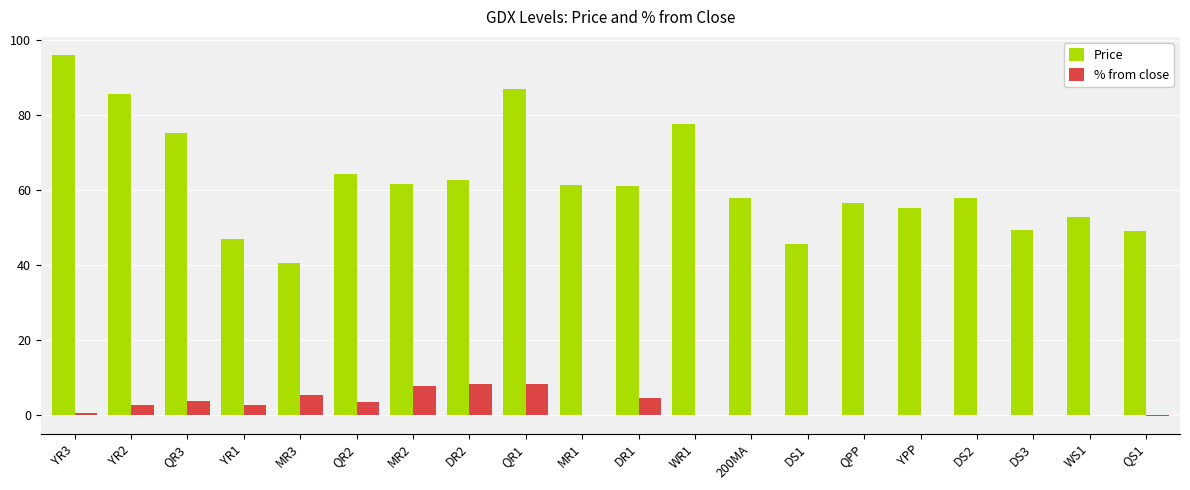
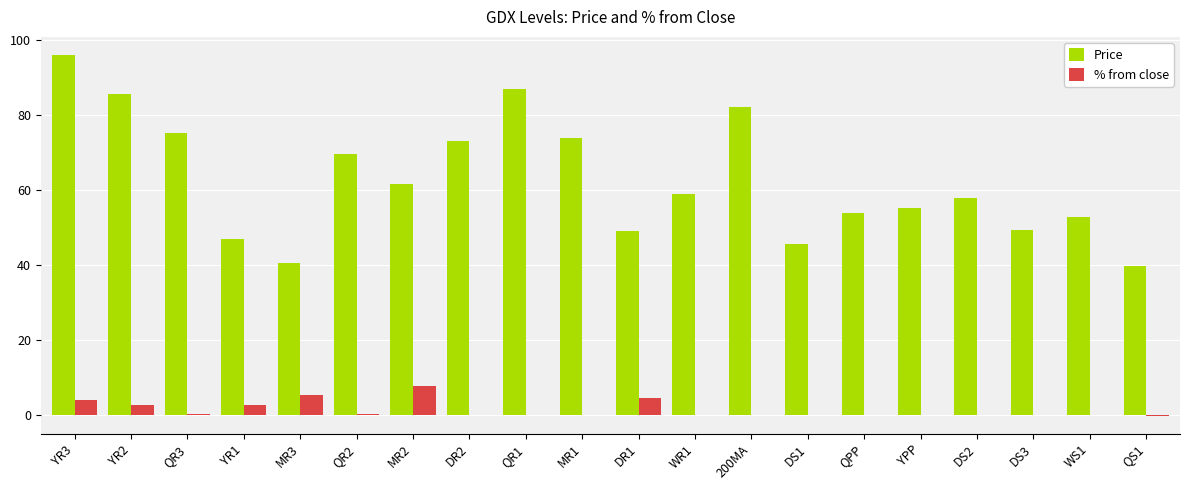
% from close, YR3: 1 -> 4
% from close, QR3: 4 -> 0
Price, QR2: 64 -> 70
% from close, QR2: 3 -> 0
Price, DR2: 63 -> 73
% from close, DR2: 8 -> 0
% from close, QR1: 8 -> 0
Price, MR1: 61 -> 74
Price, DR1: 61 -> 49
Price, WR1: 78 -> 59
Price, 200MA: 58 -> 82
Price, QPP: 57 -> 54
Price, QS1: 49 -> 40
